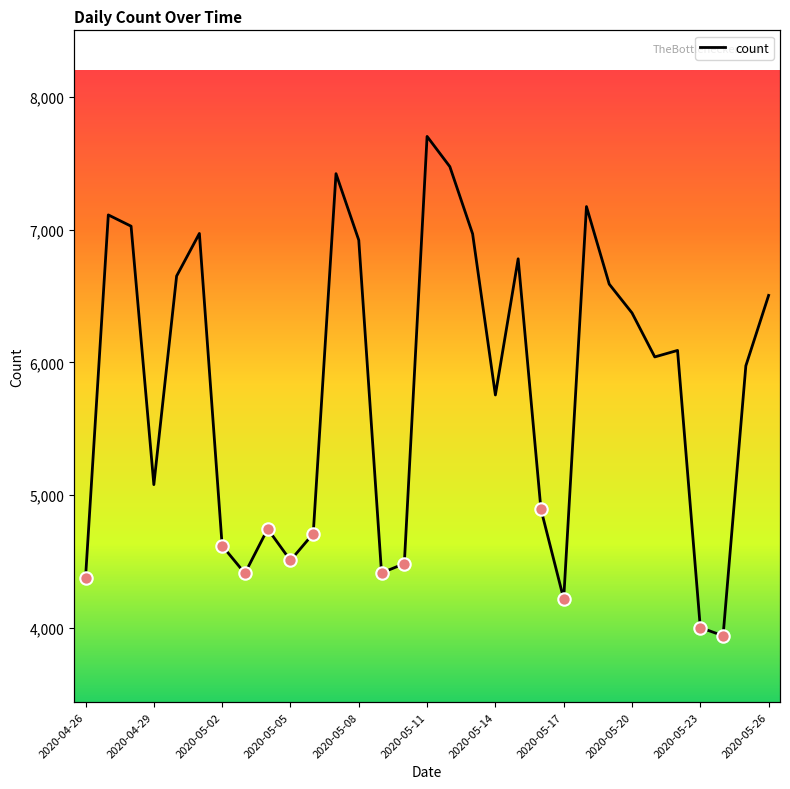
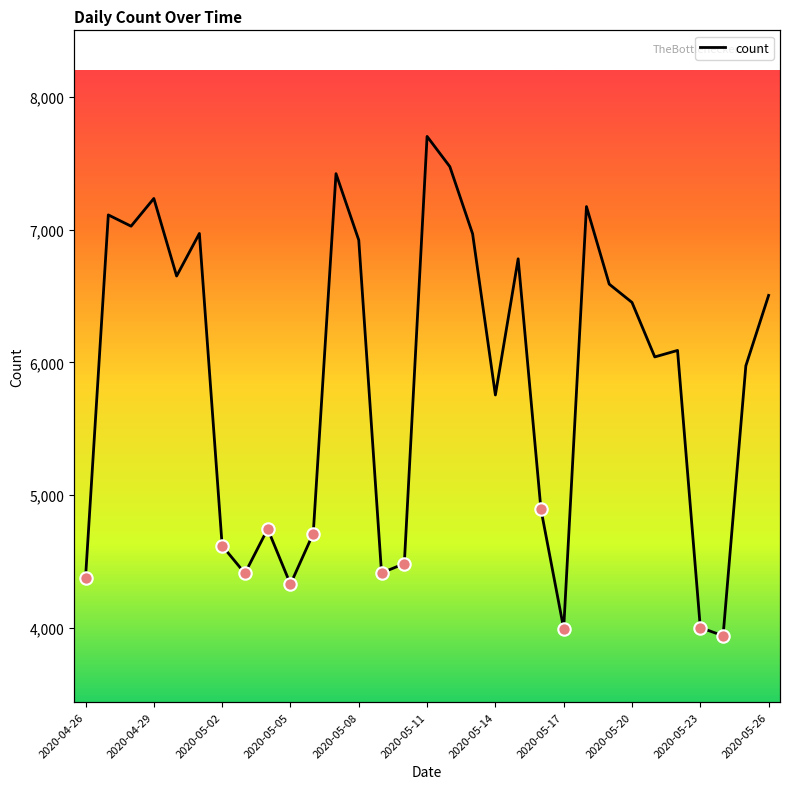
count, 2020-04-29: 5,080 -> 7,240
count, 2020-05-05: 4,510 -> 4,330
count, 2020-05-17: 4,220 -> 3,990
count, 2020-05-20: 6,370 -> 6,450
